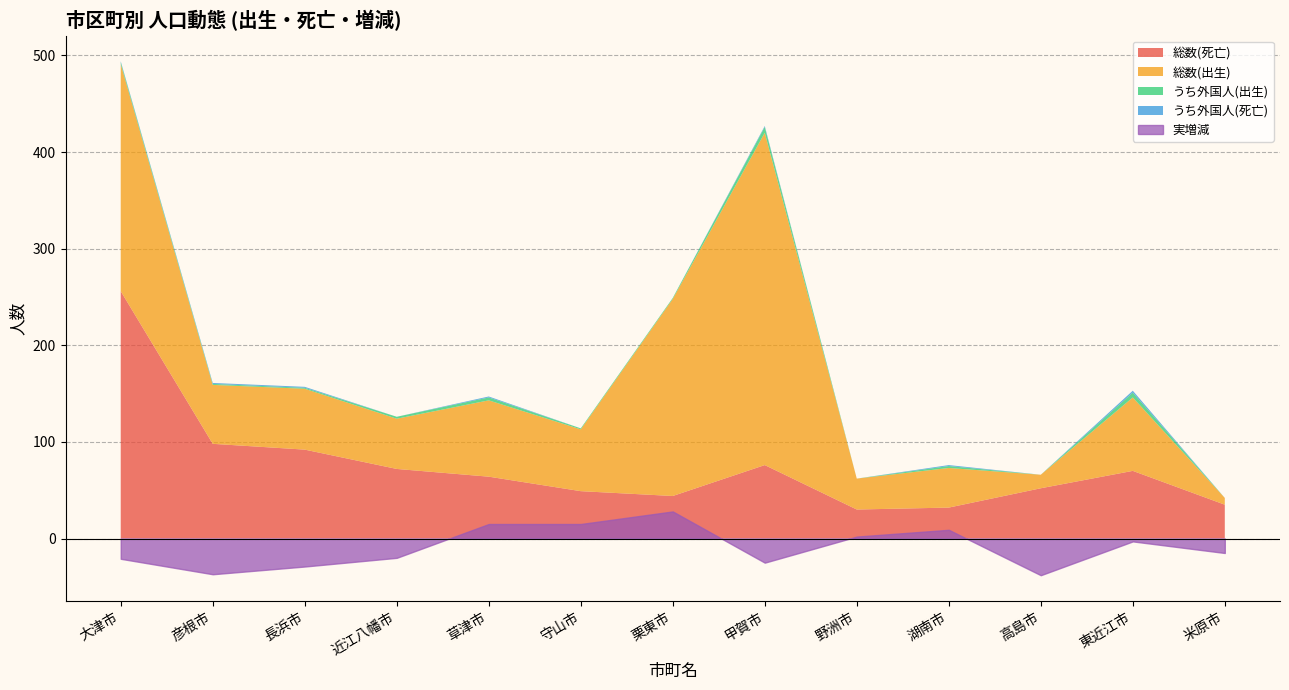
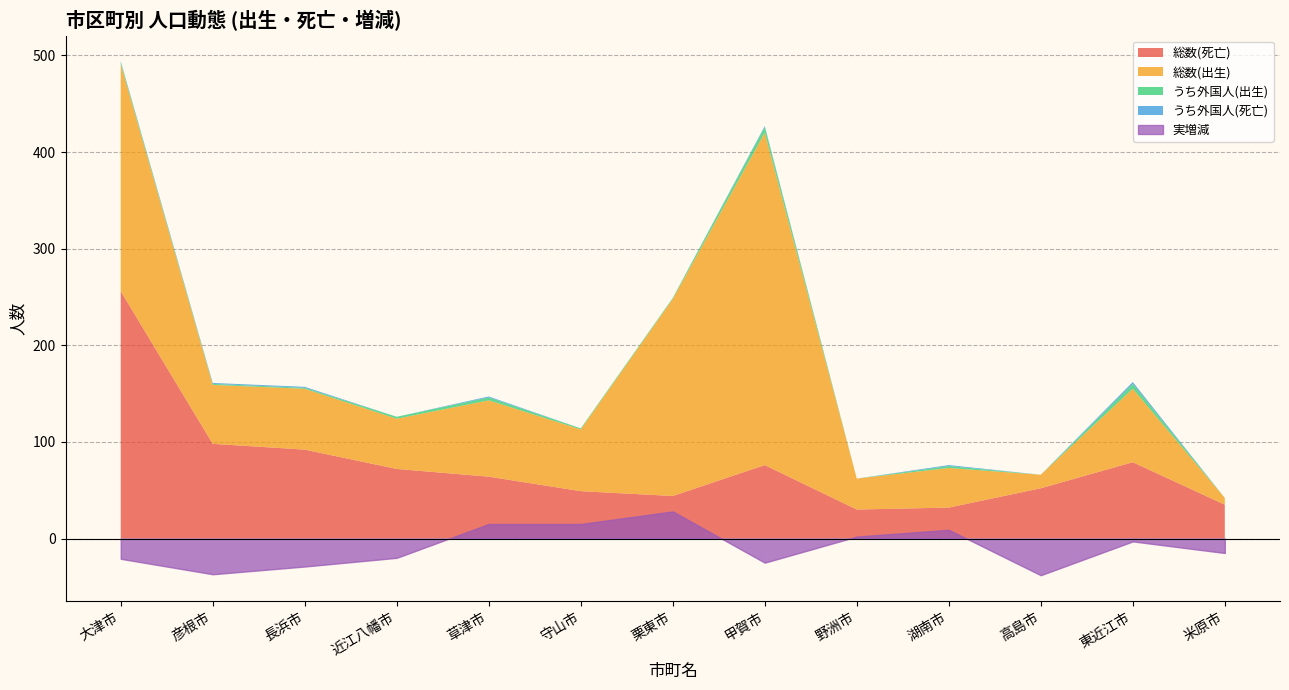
総数(死亡), 東近江市: 70 -> 80
